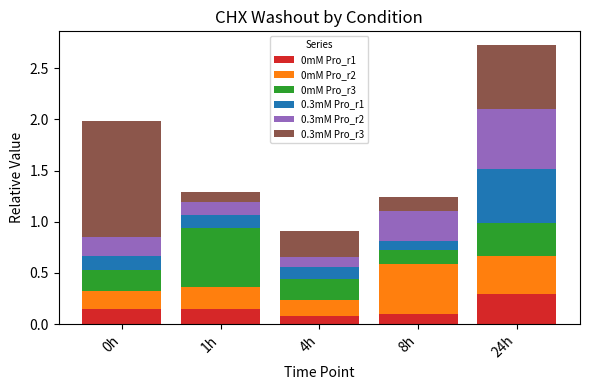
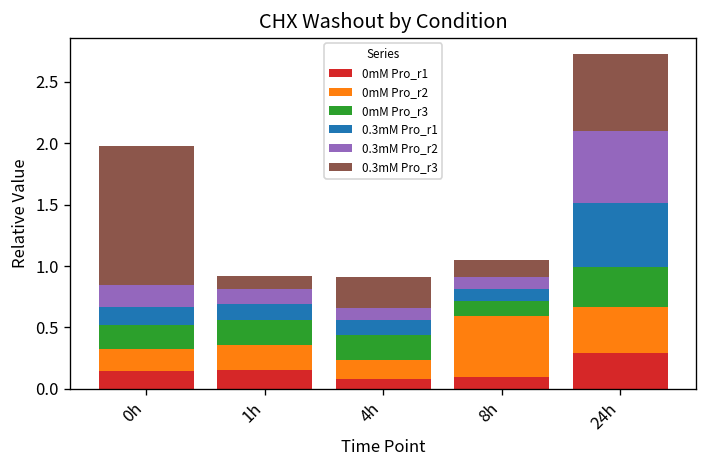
0mM Pro_r3, 1h: 0.58 -> 0.20
0.3mM Pro_r2, 8h: 0.30 -> 0.10
